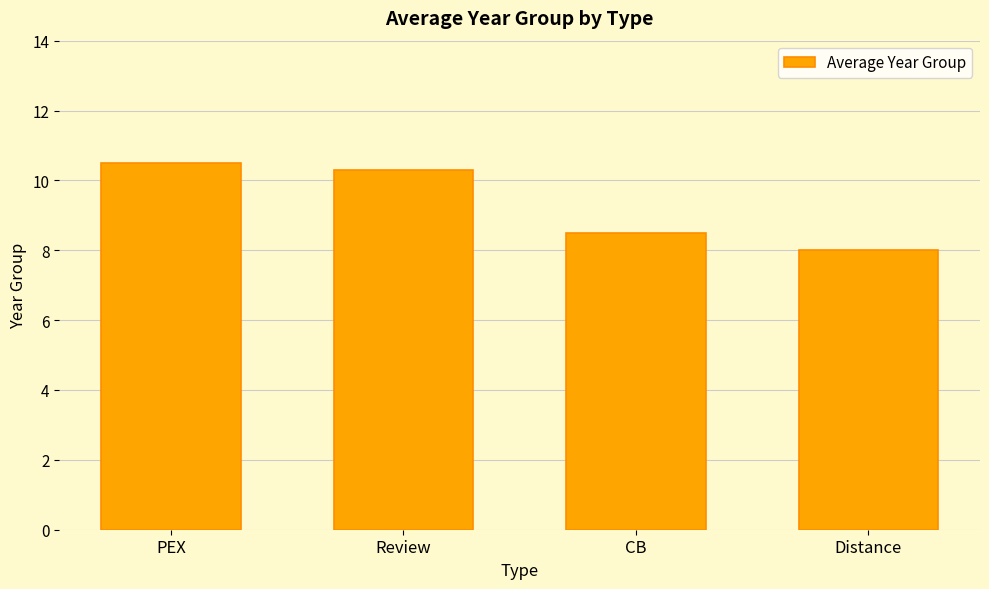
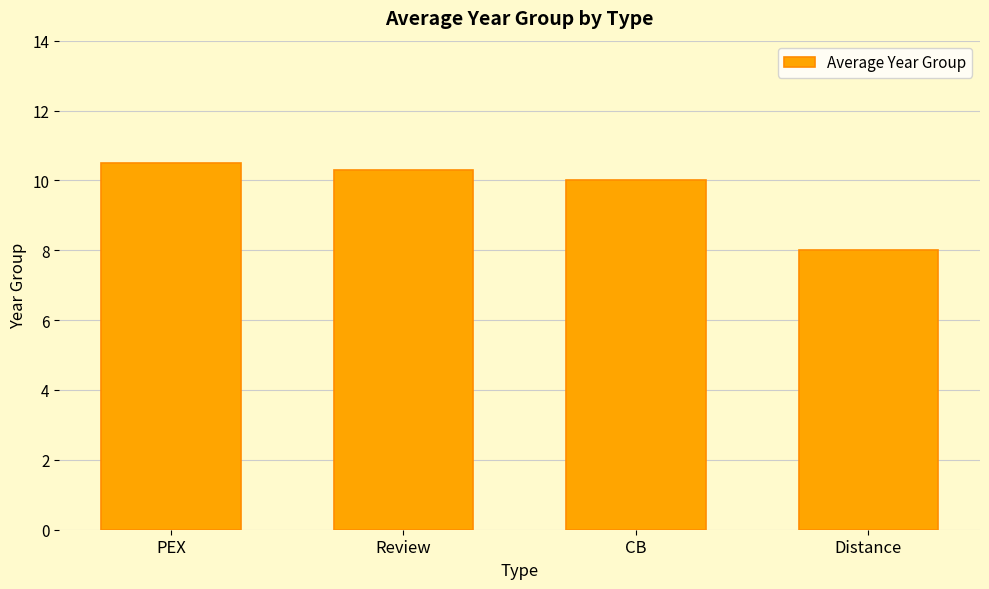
CB: 8.5 -> 10.0
